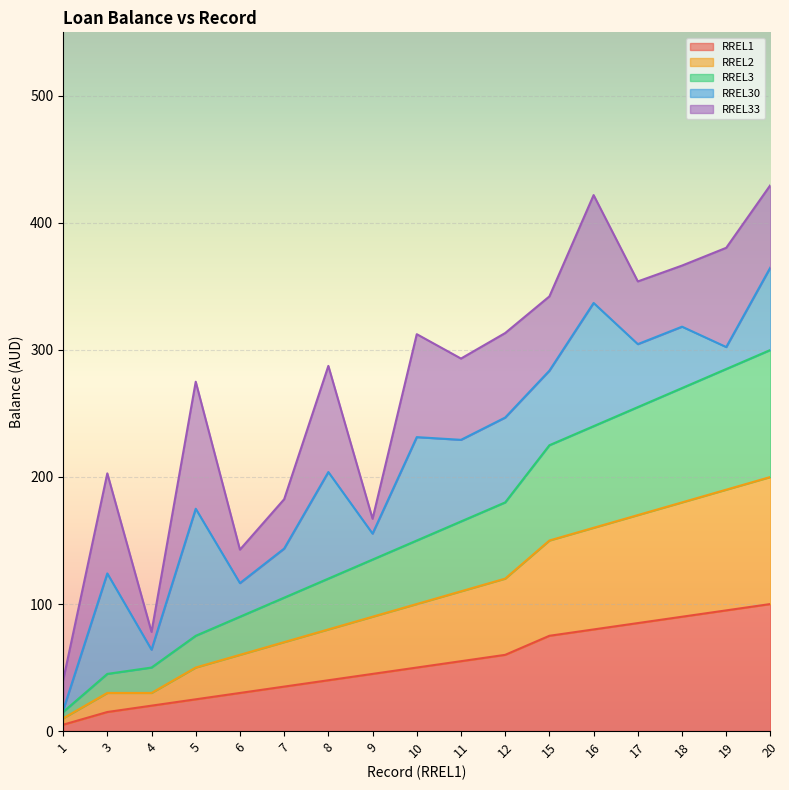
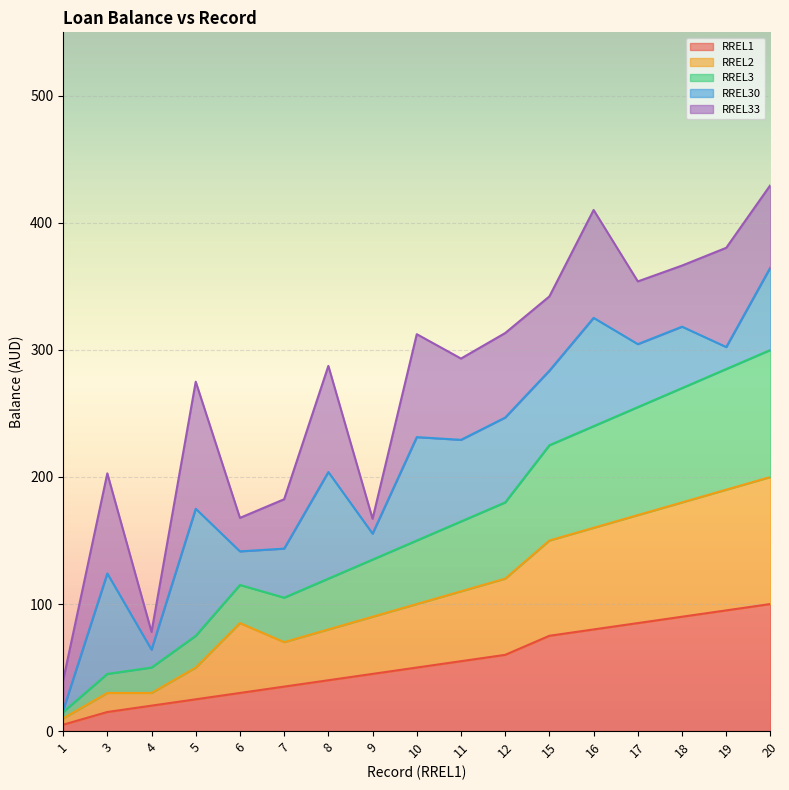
RREL2, 6: 30 -> 55
RREL30, 16: 97 -> 85
